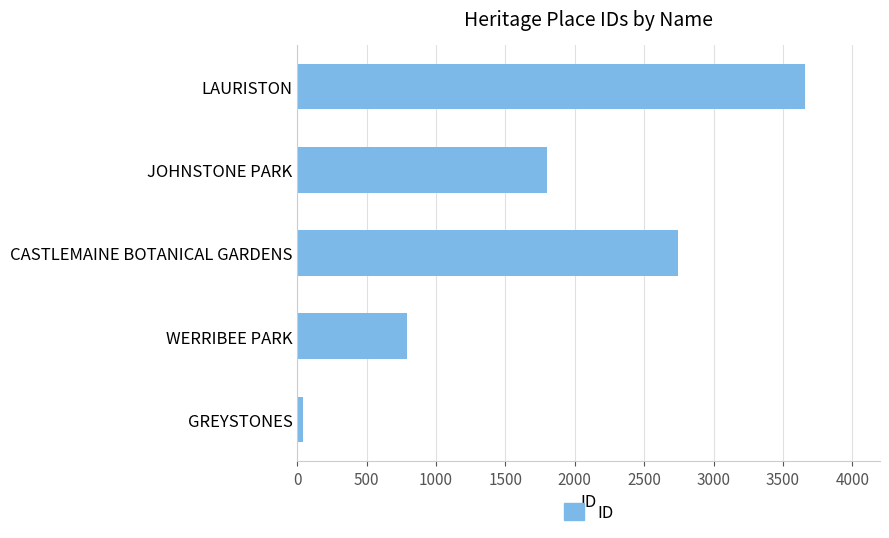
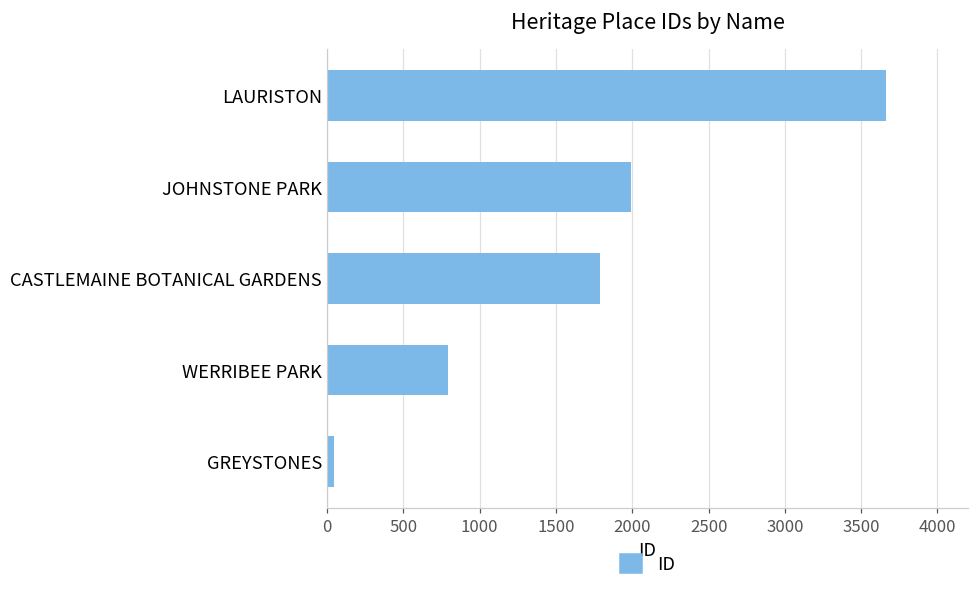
JOHNSTONE PARK: 1800 -> 1990
CASTLEMAINE BOTANICAL GARDENS: 2740 -> 1790
